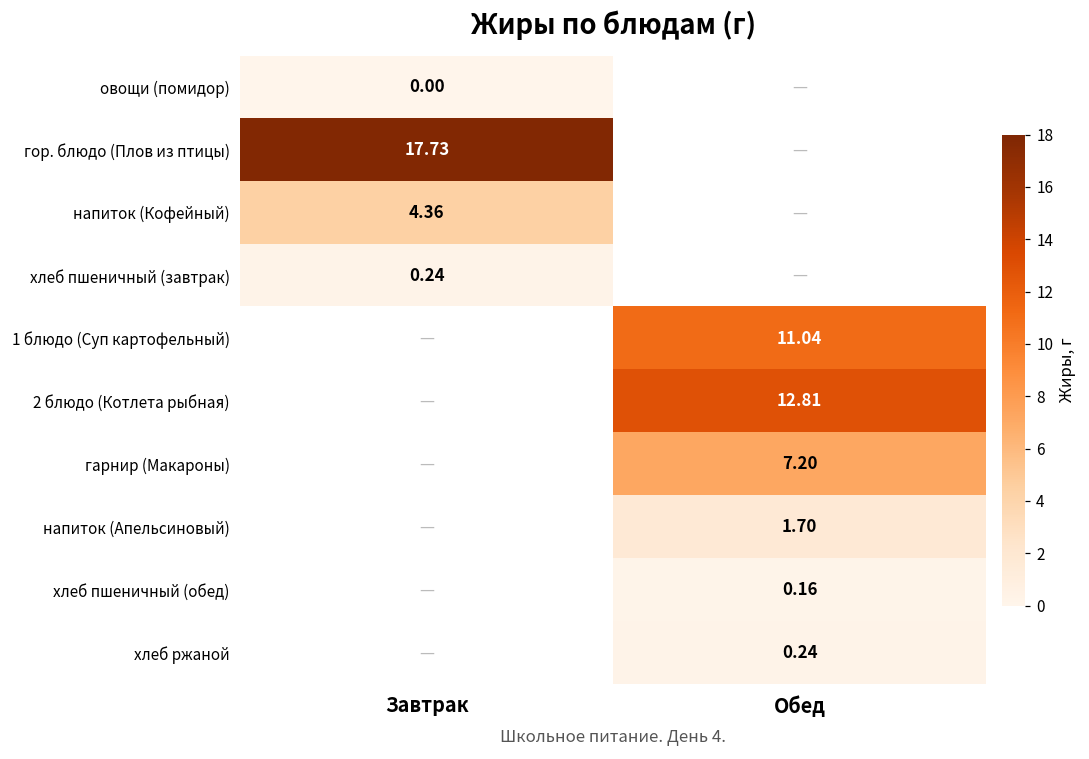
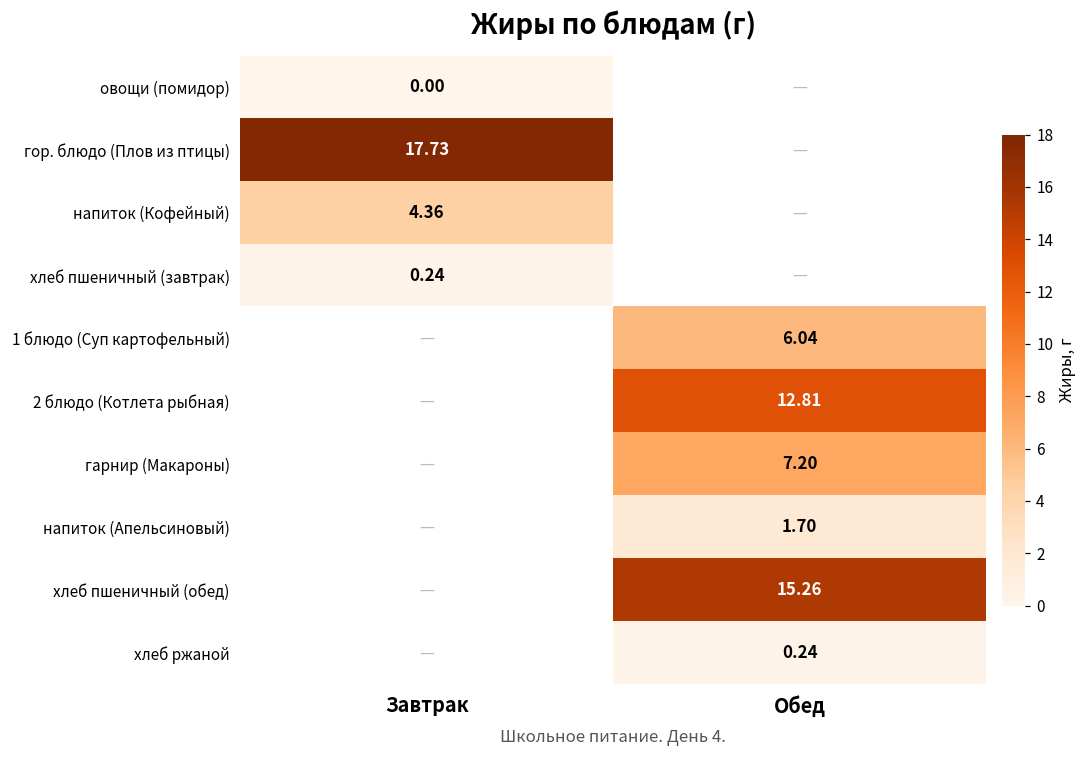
1 блюдо (Суп картофельный), Обед: 11.04 -> 6.04
хлеб пшеничный (обед), Обед: 0.16 -> 15.26
